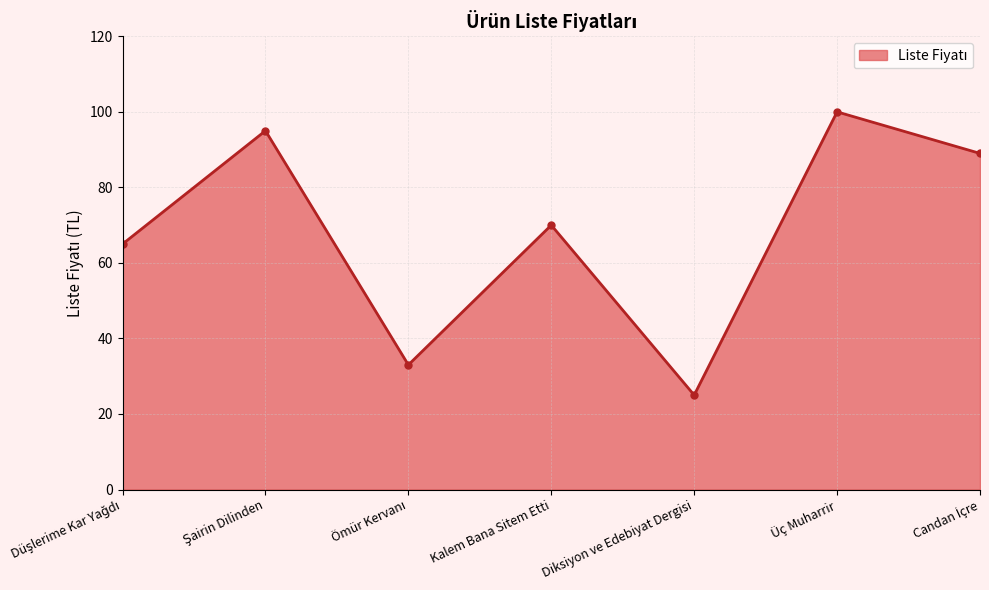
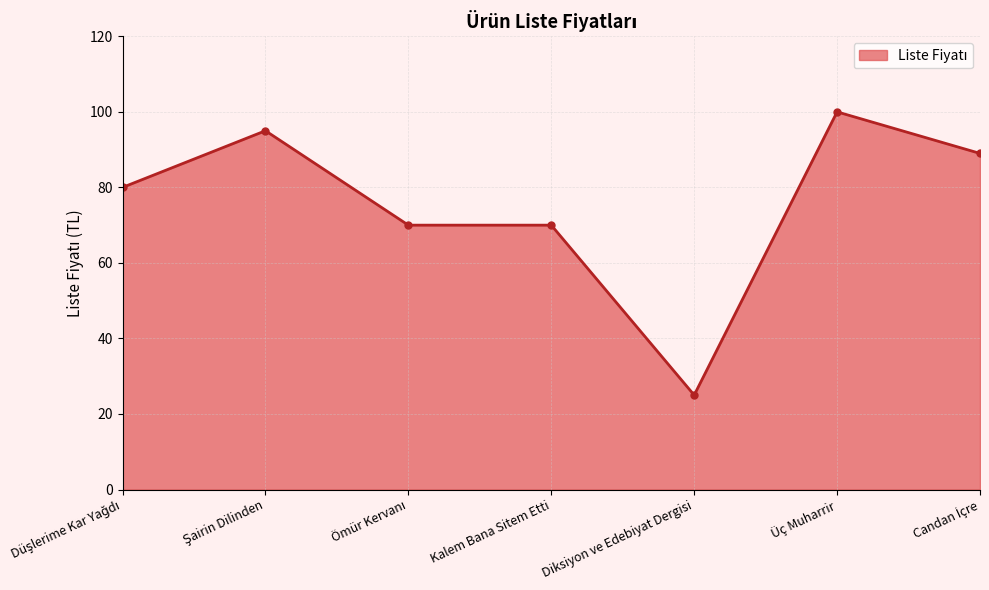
Düşlerime Kar Yağdı: 65 -> 80
Ömür Kervanı: 33 -> 70
